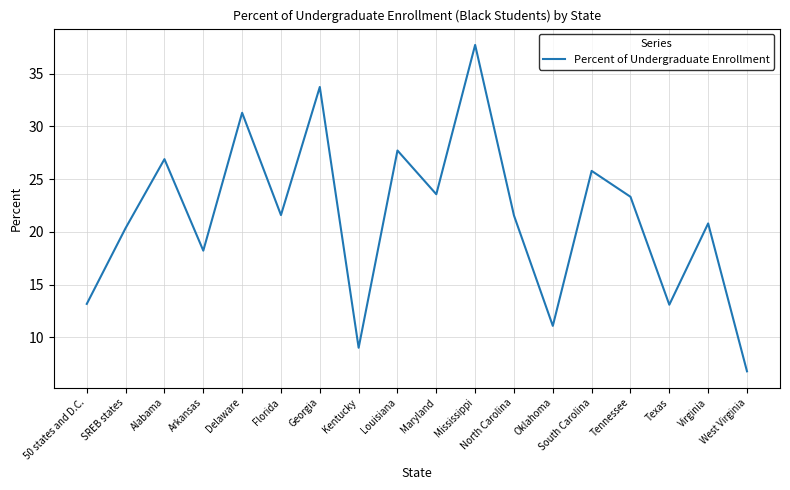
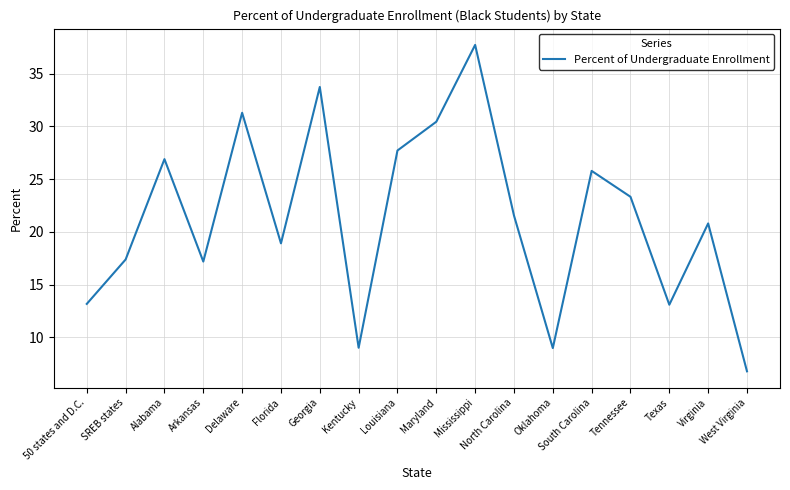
SREB states: 20.4 -> 17.4
Arkansas: 18.2 -> 17.2
Florida: 21.6 -> 18.9
Maryland: 23.6 -> 30.4
Oklahoma: 11.1 -> 9.0
